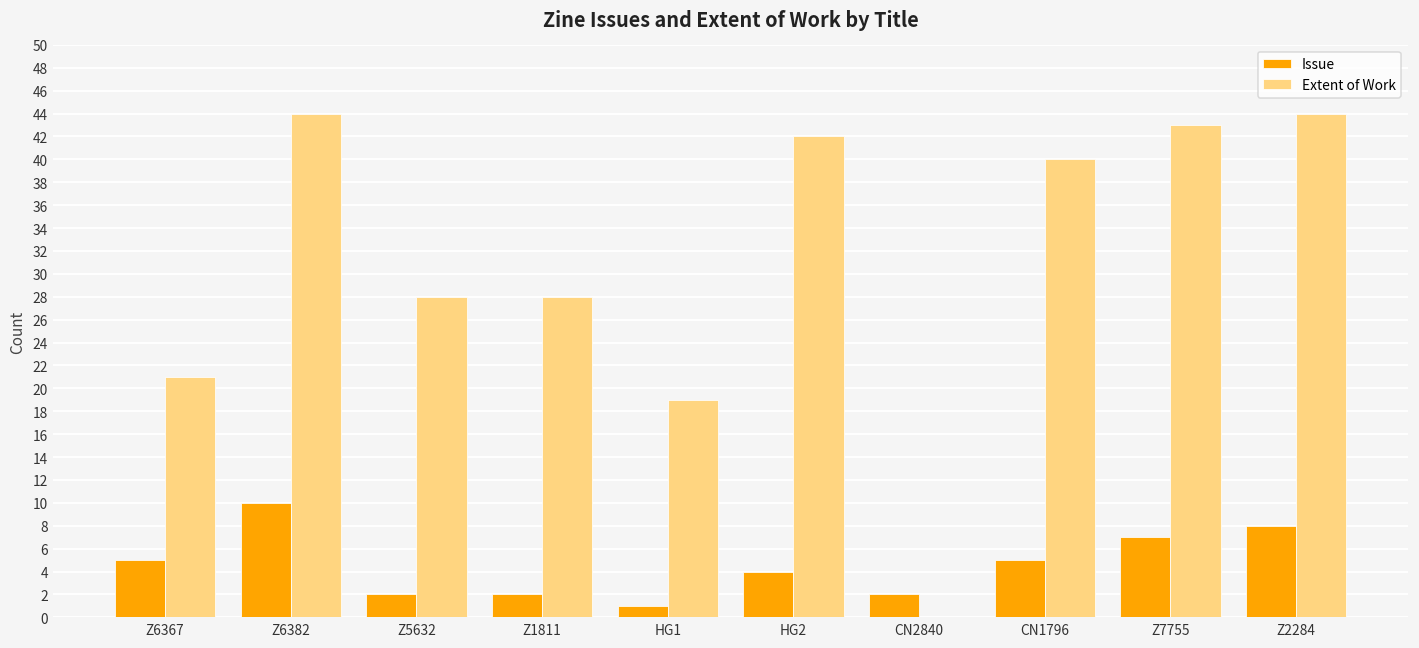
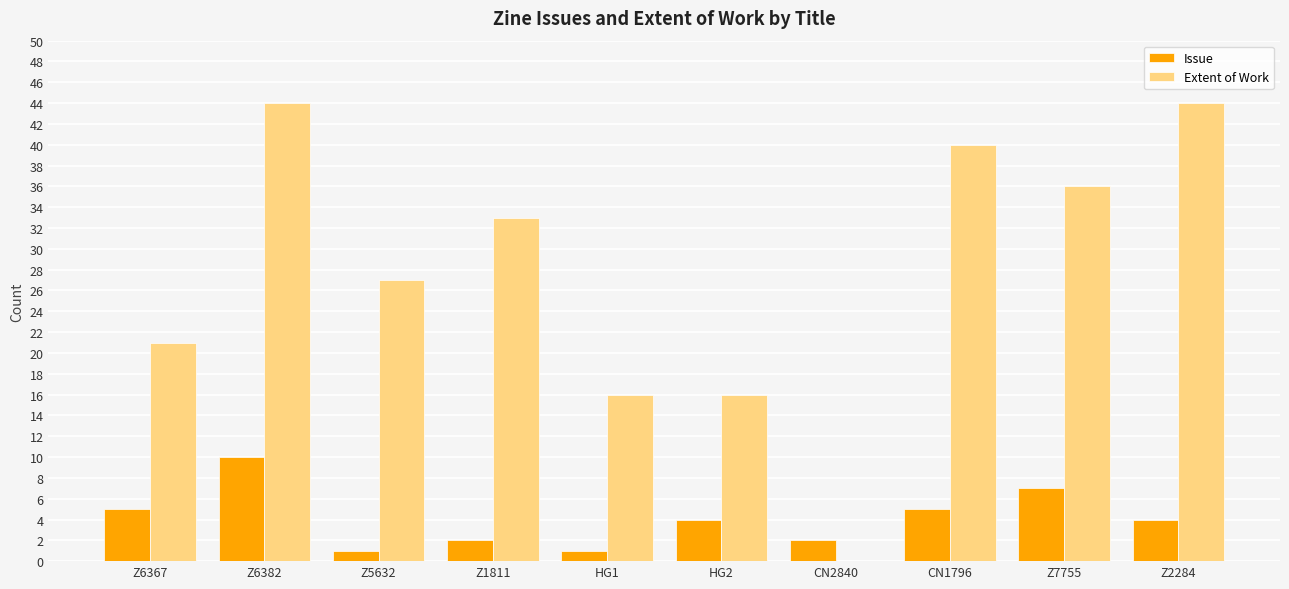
Issue, Z5632: 2 -> 1
Extent of Work, Z5632: 28 -> 27
Extent of Work, Z1811: 28 -> 33
Extent of Work, HG1: 19 -> 16
Extent of Work, HG2: 42 -> 16
Extent of Work, Z7755: 43 -> 36
Issue, Z2284: 8 -> 4
